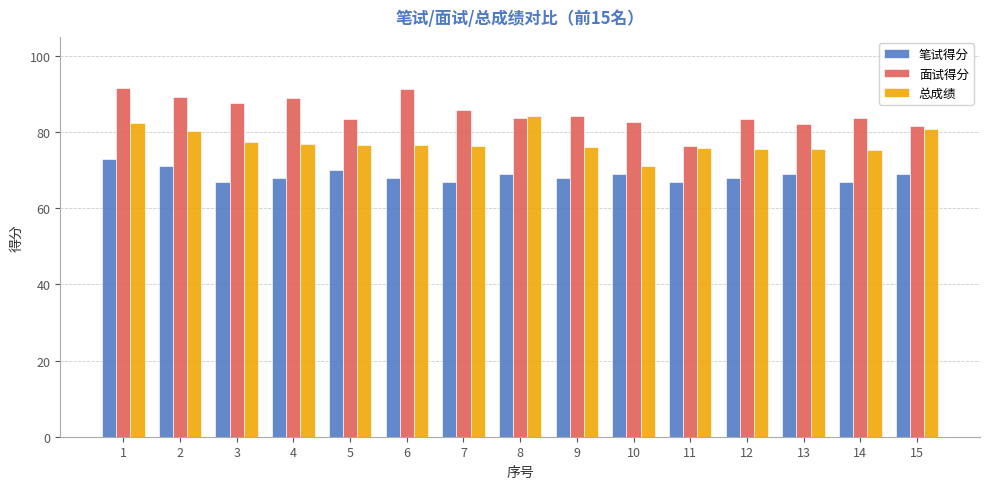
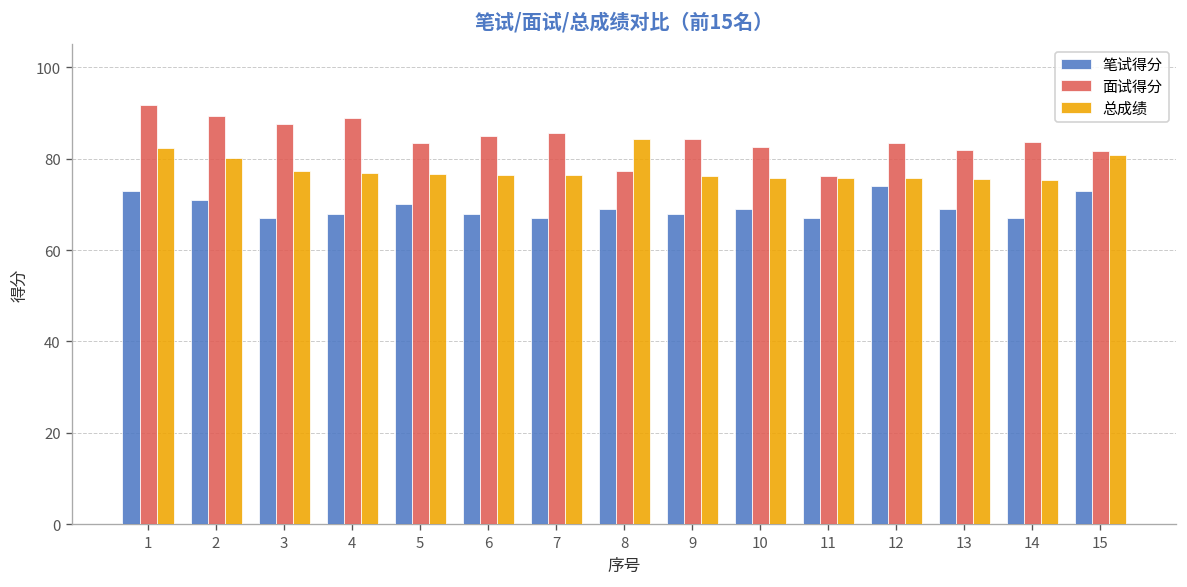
面试得分, 6: 91 -> 85
面试得分, 8: 84 -> 77
总成绩, 10: 71 -> 76
笔试得分, 12: 68 -> 74
笔试得分, 15: 69 -> 73
